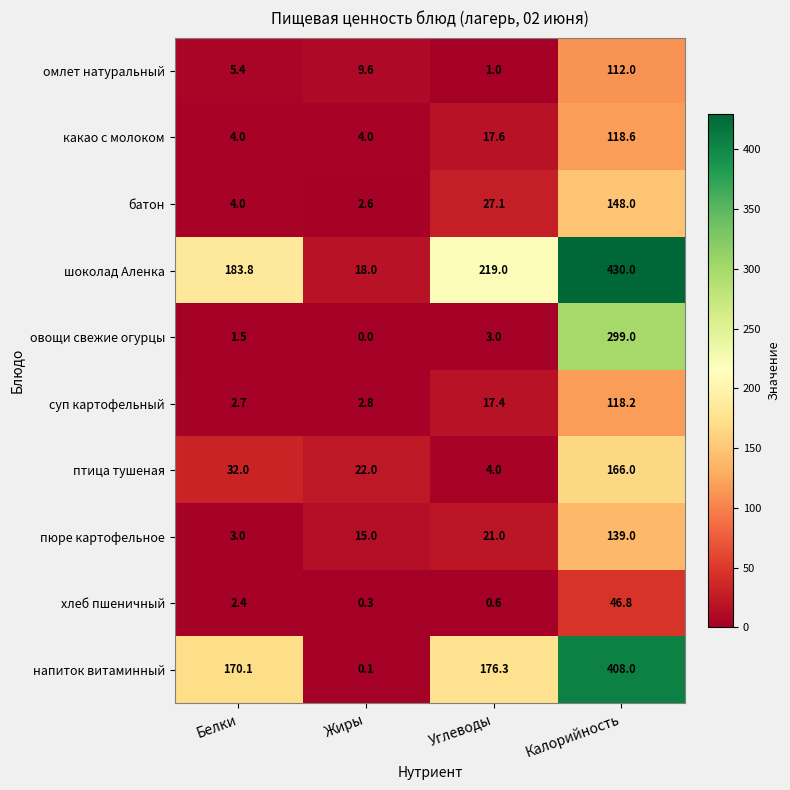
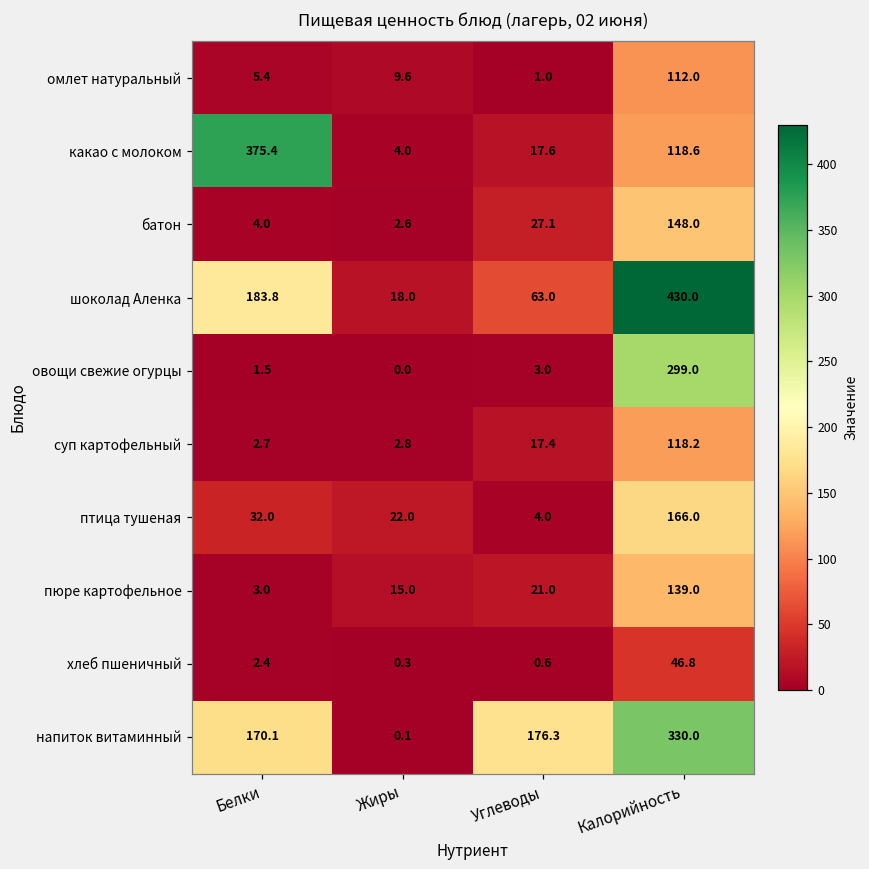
какао с молоком, Белки: 4.0 -> 375.4
шоколад Аленка, Углеводы: 219.0 -> 63.0
напиток витаминный, Калорийность: 408.0 -> 330.0
